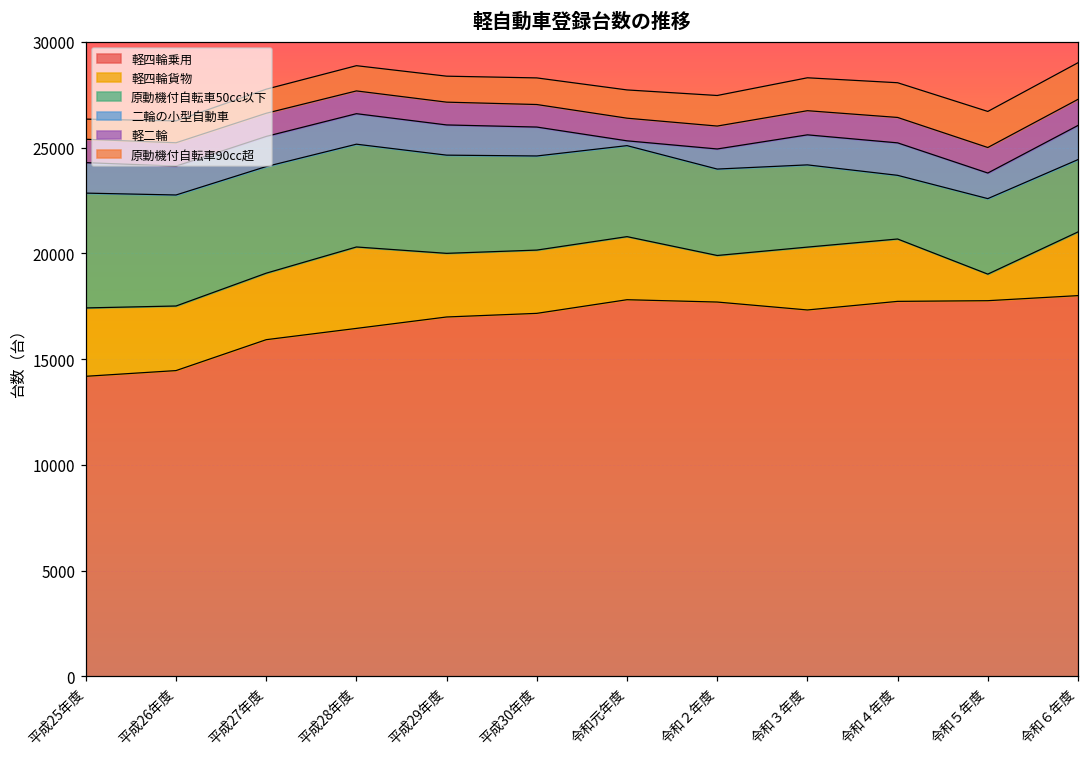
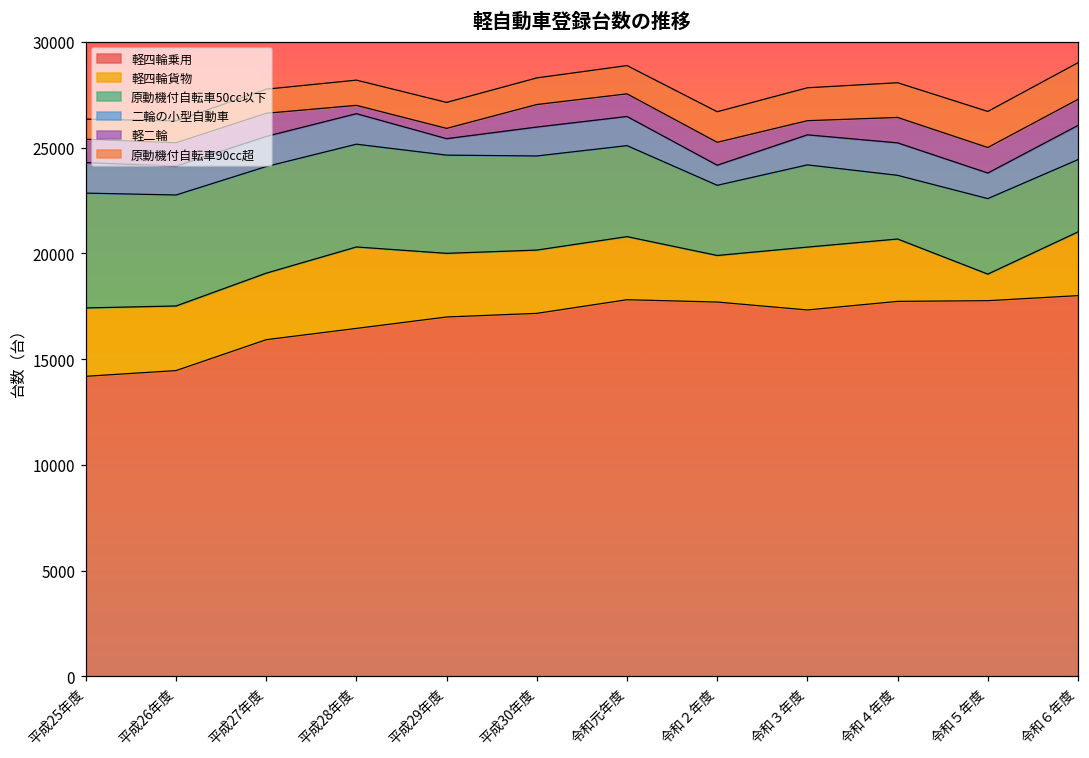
軽二輪, 平成28年度: 1100 -> 400
二輪の小型自動車, 平成29年度: 1400 -> 800
軽二輪, 平成29年度: 1100 -> 500
二輪の小型自動車, 令和元年度: 200 -> 1400
原動機付自転車50cc以下, 令和２年度: 4100 -> 3300
軽二輪, 令和３年度: 1100 -> 700
